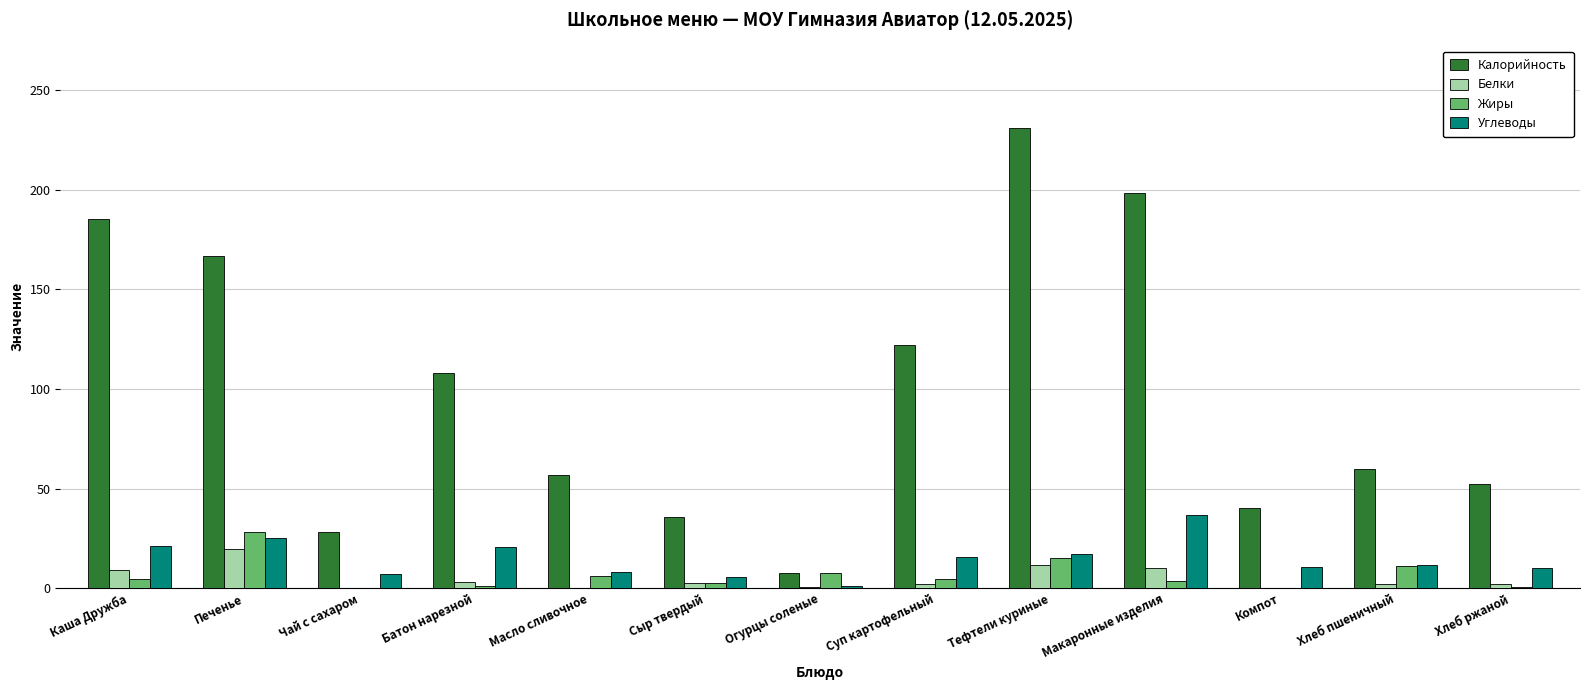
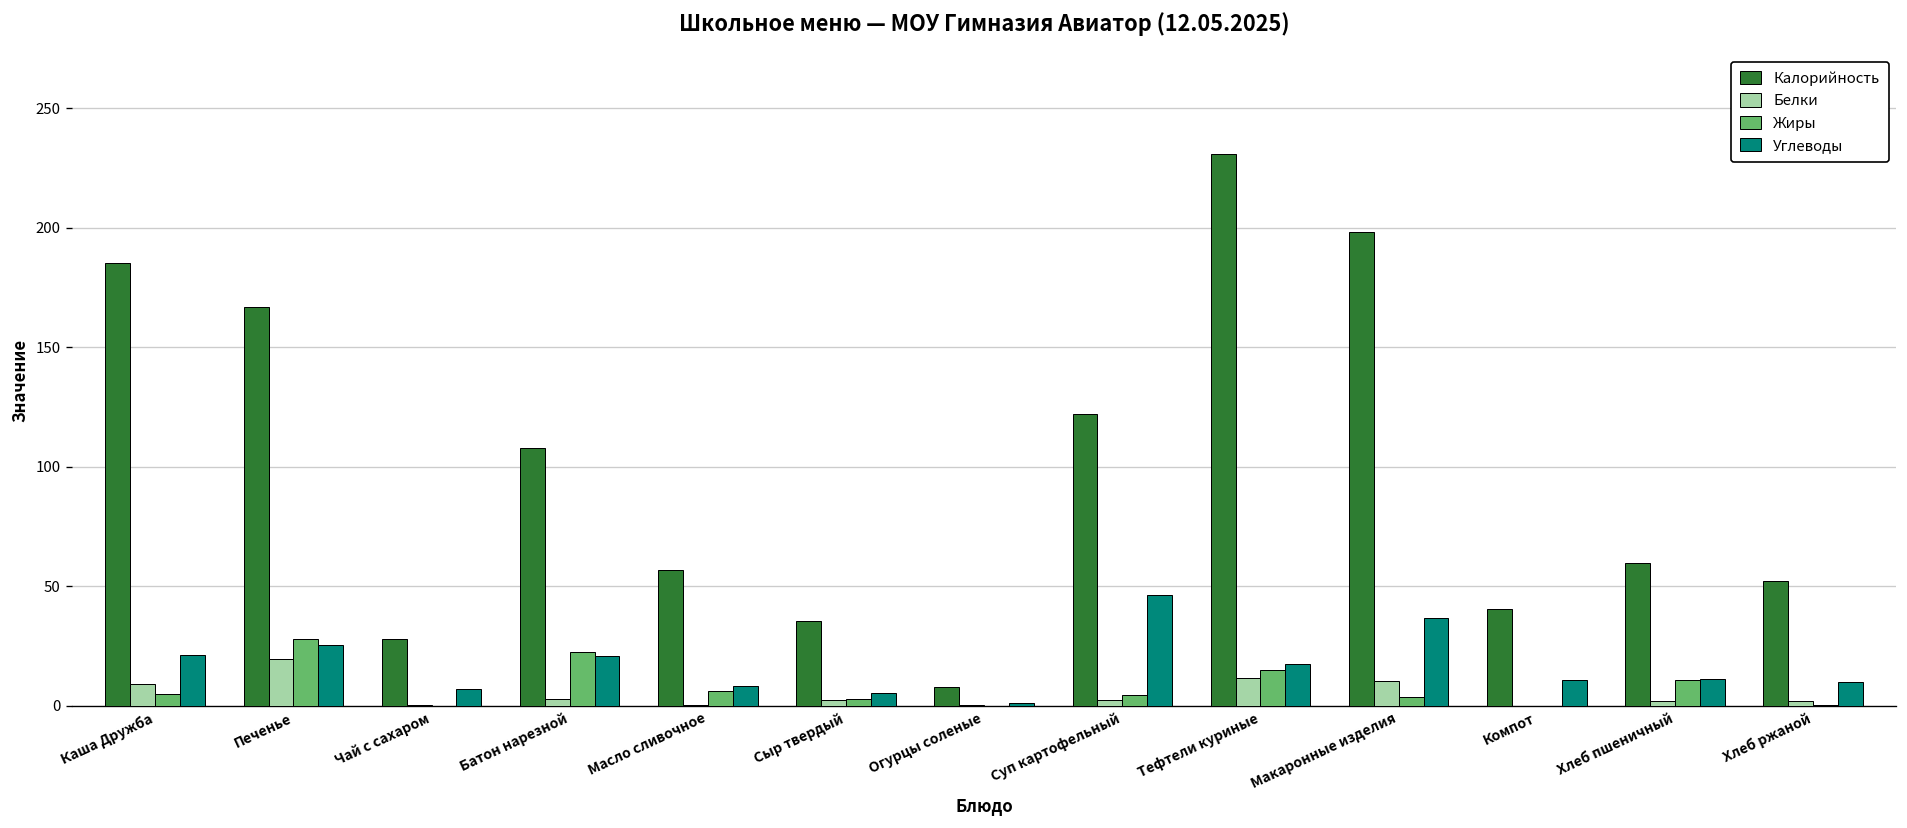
Жиры, Батон нарезной: 1 -> 22
Жиры, Огурцы соленые: 8 -> 0
Углеводы, Суп картофельный: 16 -> 46
